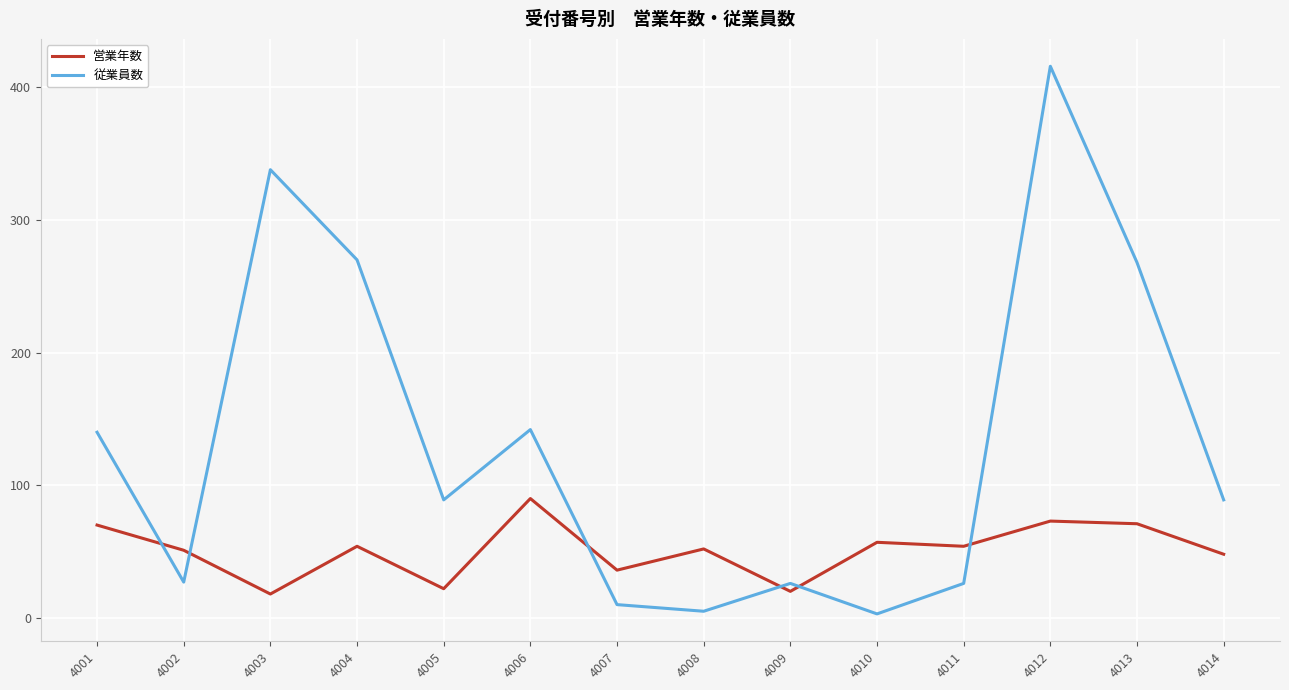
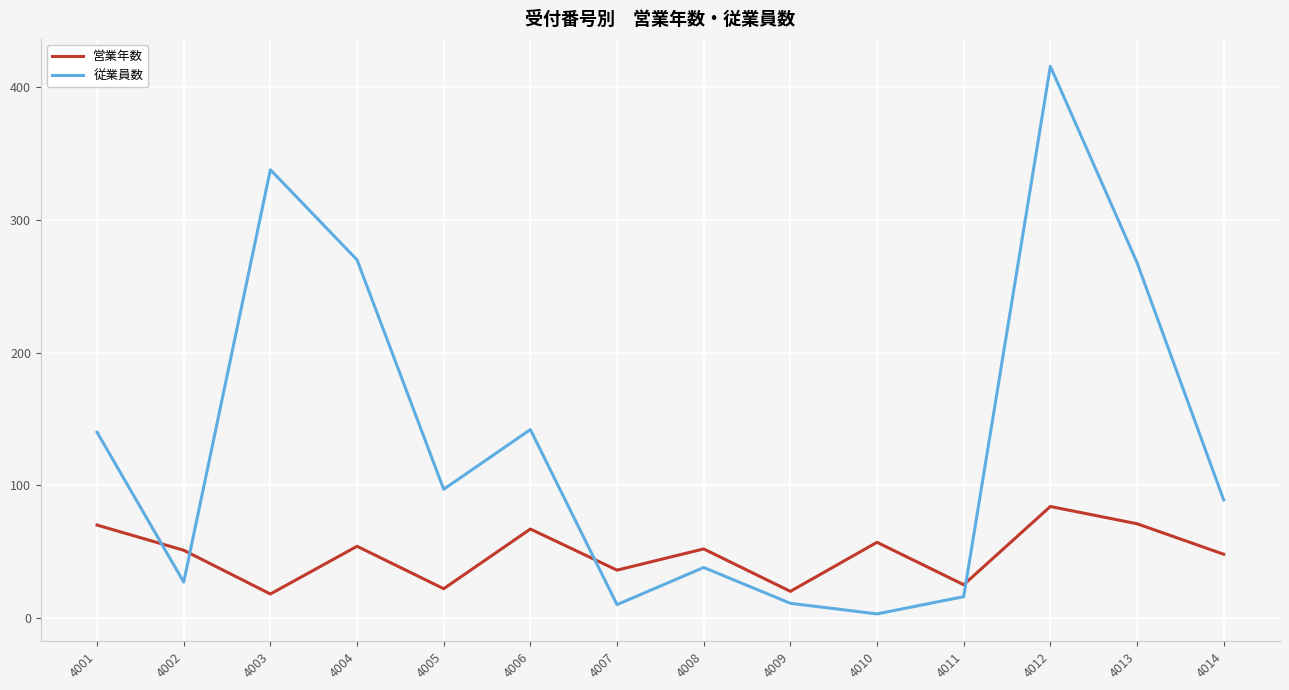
従業員数, 4005: 89 -> 97
営業年数, 4006: 90 -> 67
従業員数, 4008: 5 -> 38
従業員数, 4009: 26 -> 11
営業年数, 4011: 54 -> 25
従業員数, 4011: 26 -> 16
営業年数, 4012: 73 -> 84
